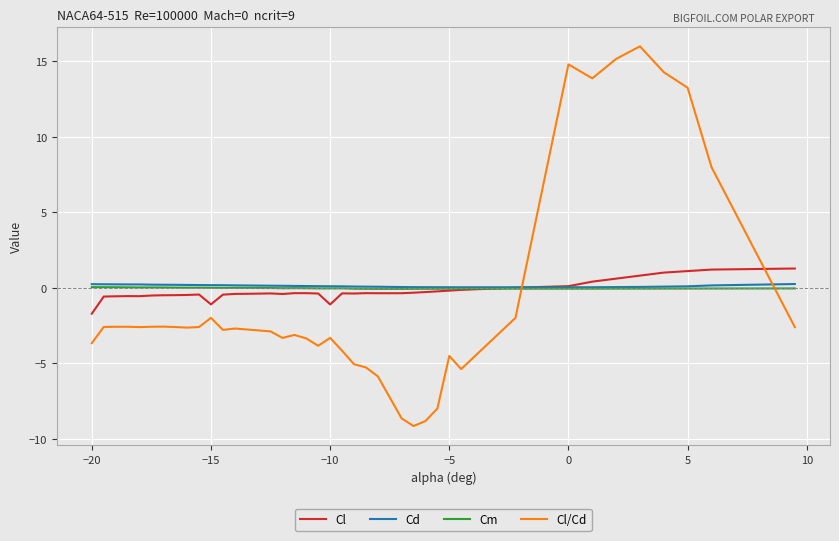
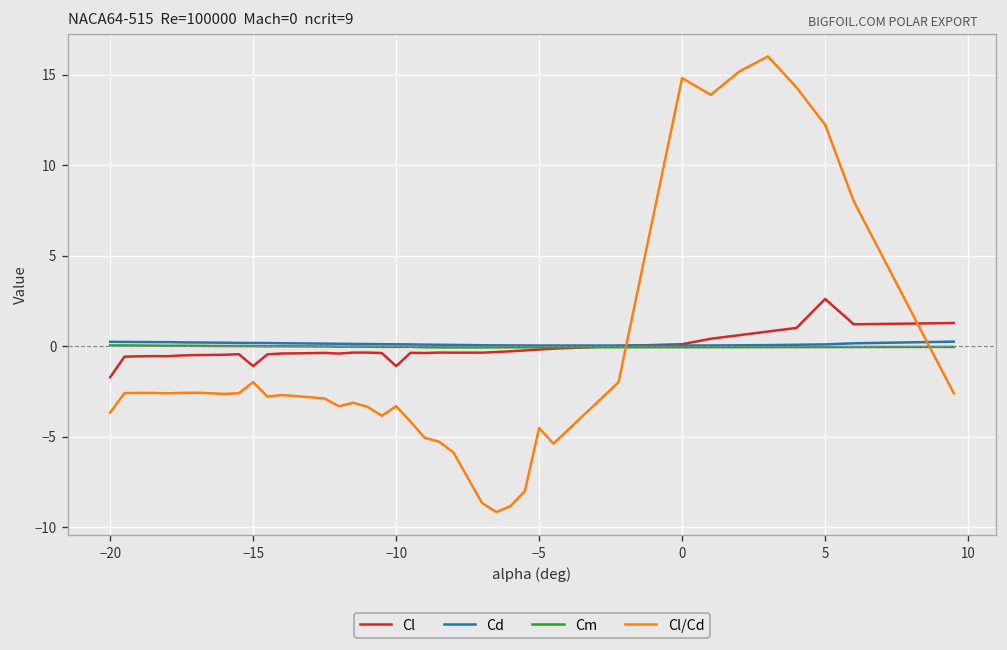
Cl, 5: 1.1 -> 2.6
Cl/Cd, 5: 13.3 -> 12.2
